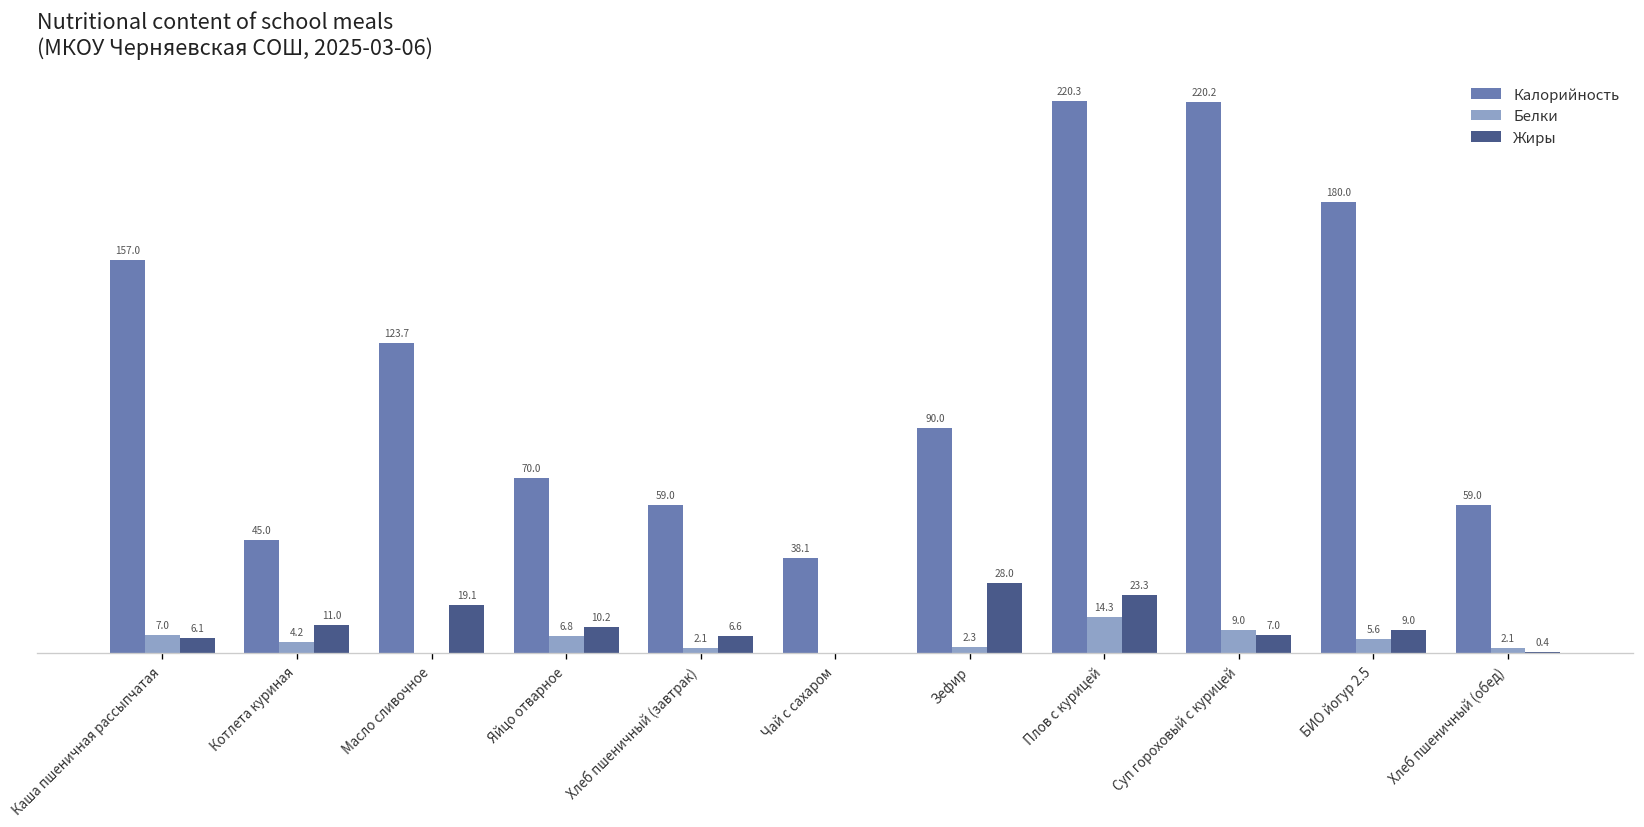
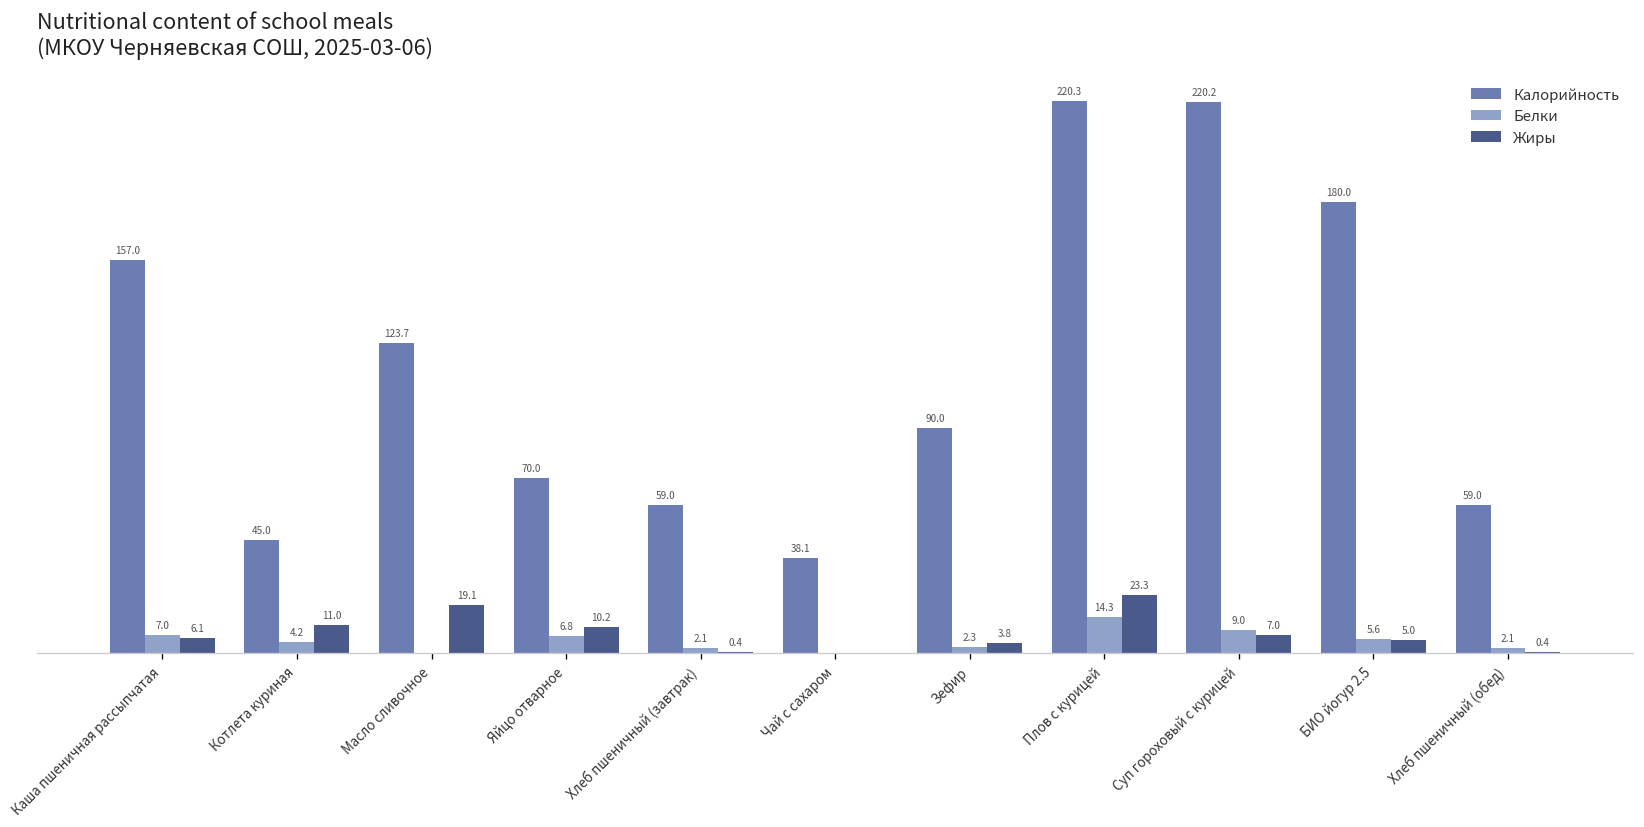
Жиры, Хлеб пшеничный (завтрак): 6.6 -> 0.4
Жиры, Зефир: 28.0 -> 3.8
Жиры, БИО йогур 2.5: 9.0 -> 5.0
